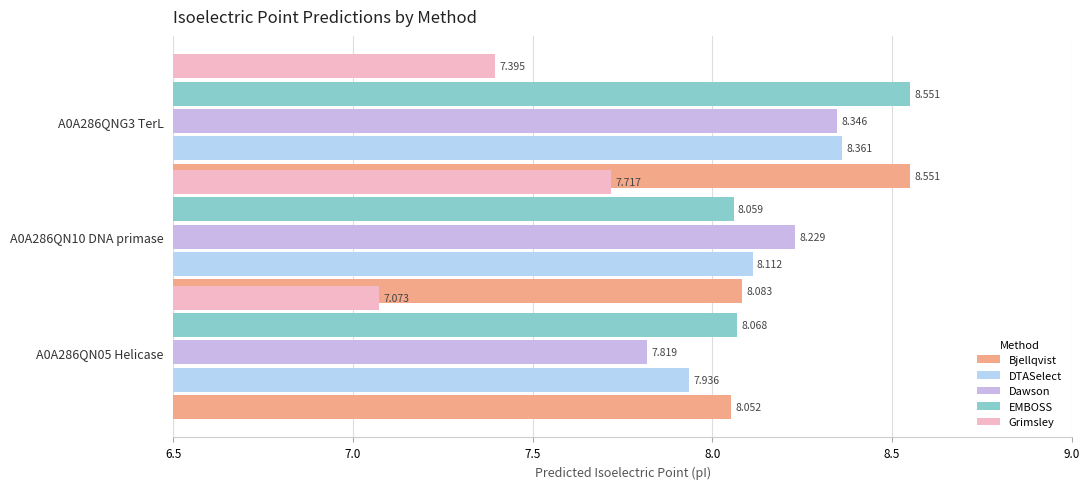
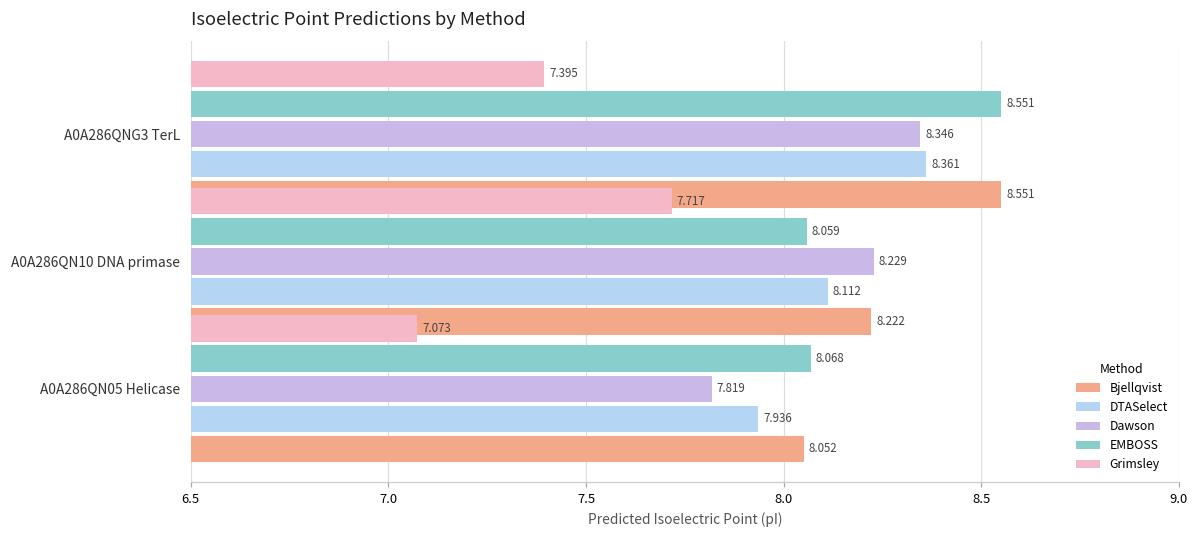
Bjellqvist, A0A286QN10 DNA primase: 8.083 -> 8.222
